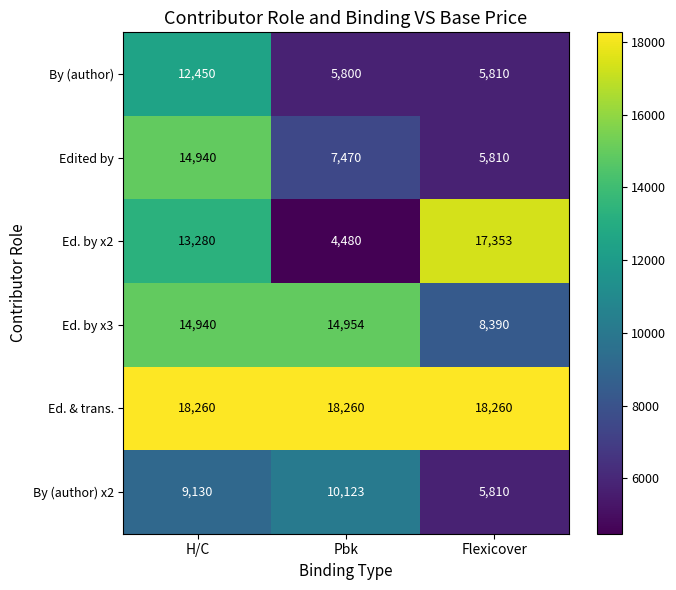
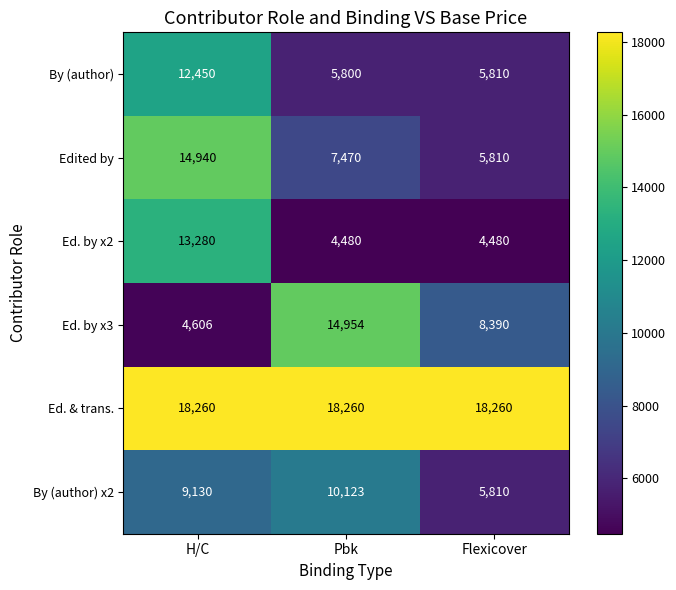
Ed. by x2, Flexicover: 17,353 -> 4,480
Ed. by x3, H/C: 14,940 -> 4,606
